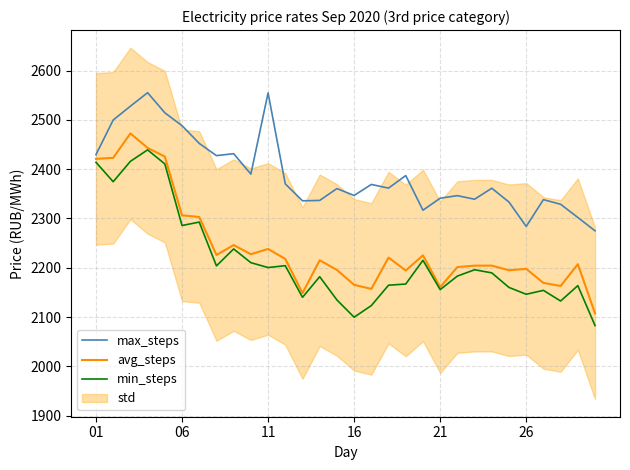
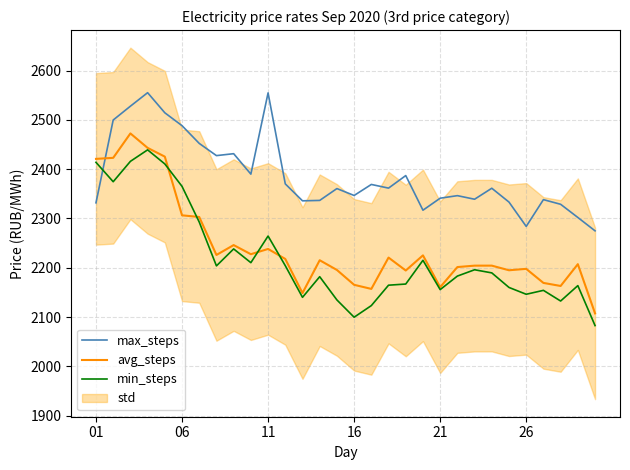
max_steps, 01: 2430 -> 2330
min_steps, 06: 2290 -> 2370
min_steps, 11: 2200 -> 2260
